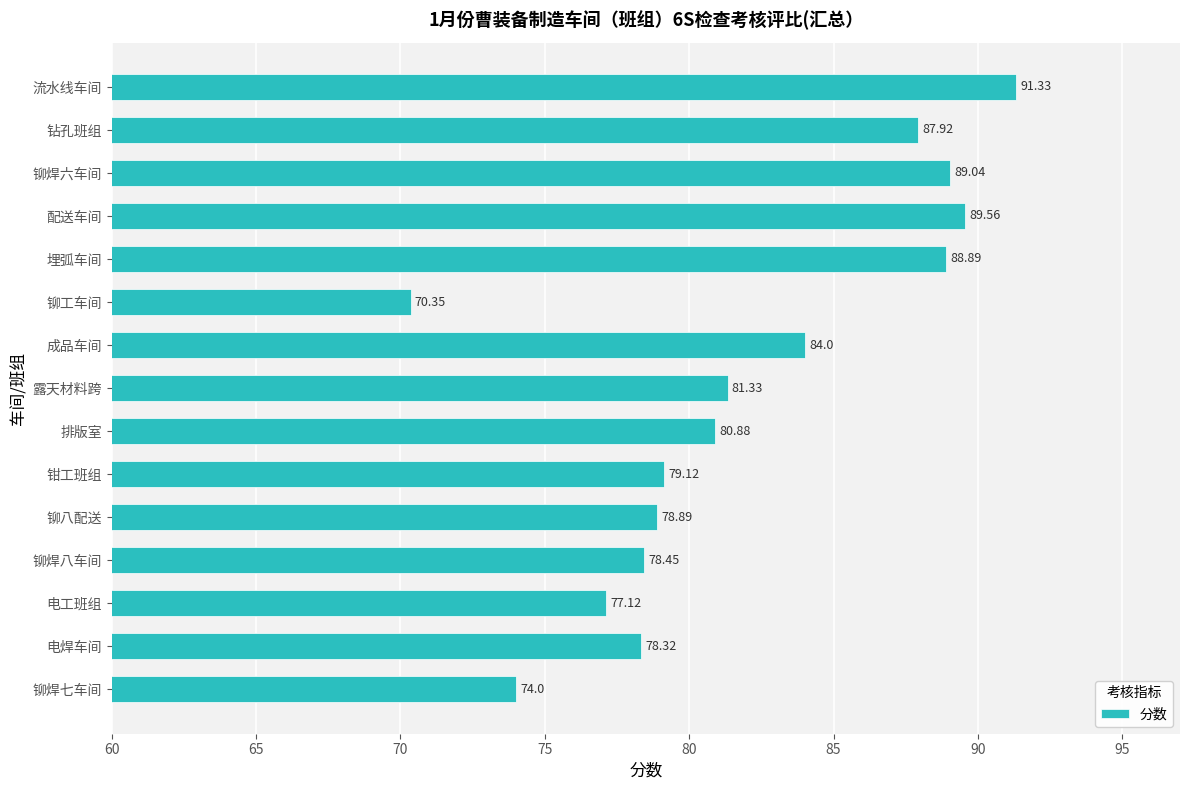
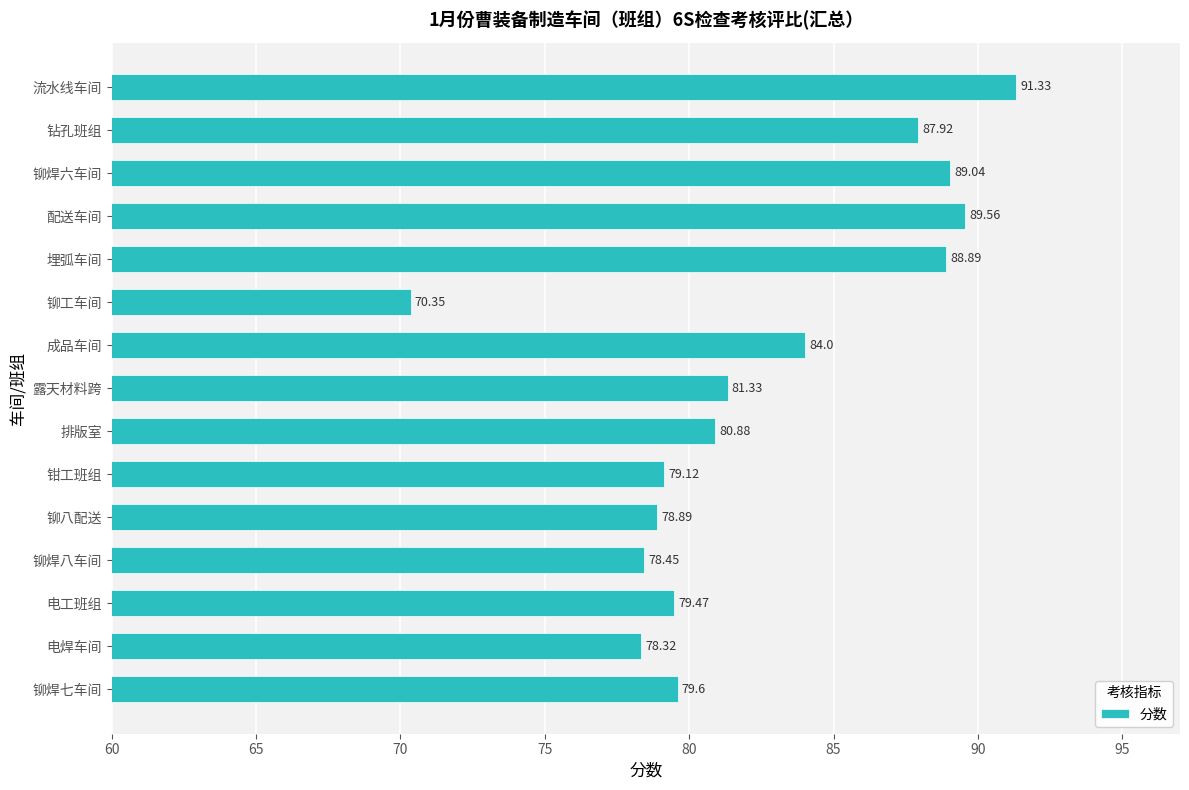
电工班组: 77.12 -> 79.47
铆焊七车间: 74.0 -> 79.6
